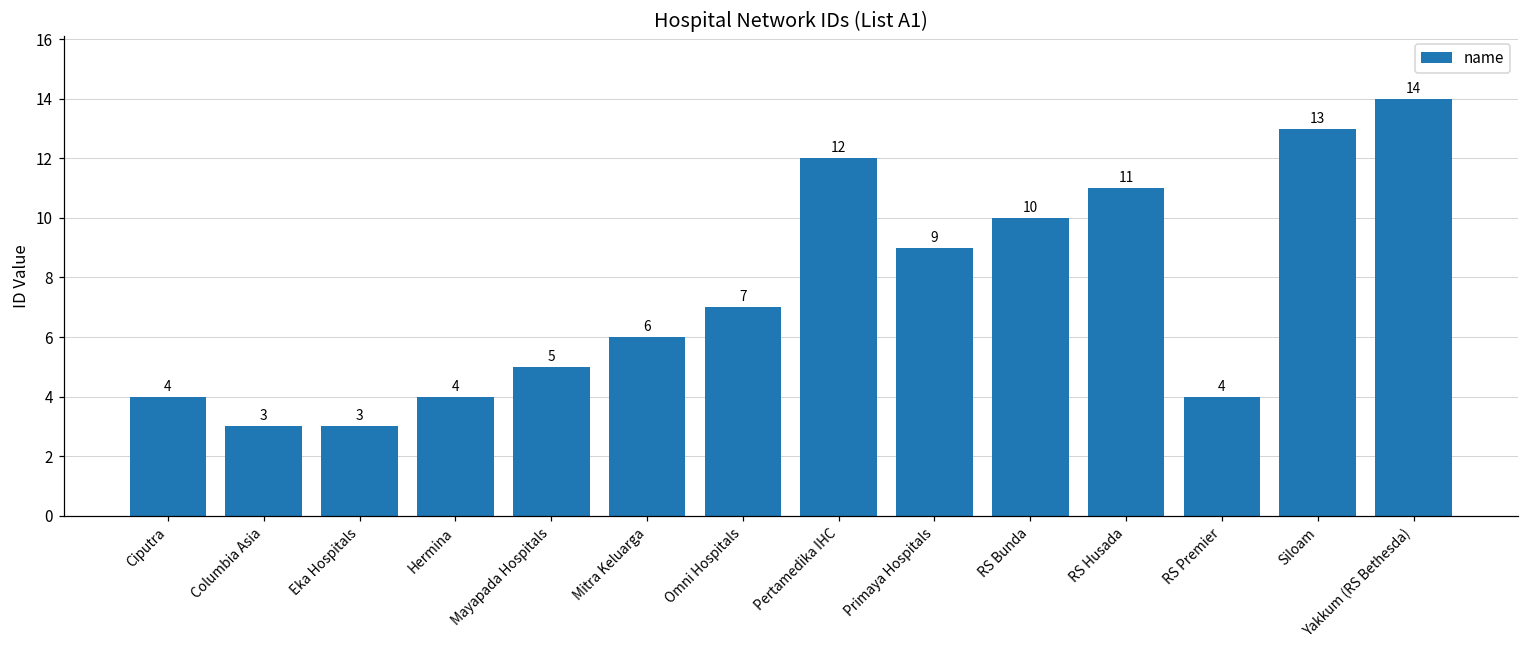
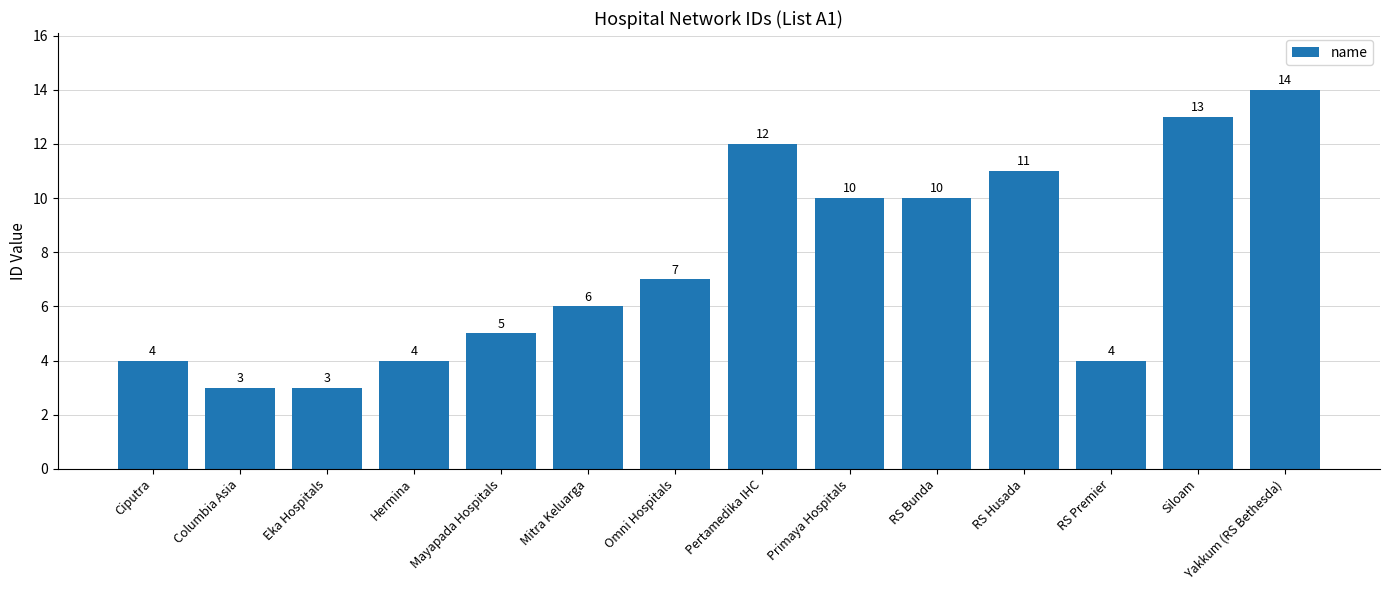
Primaya Hospitals: 9 -> 10
